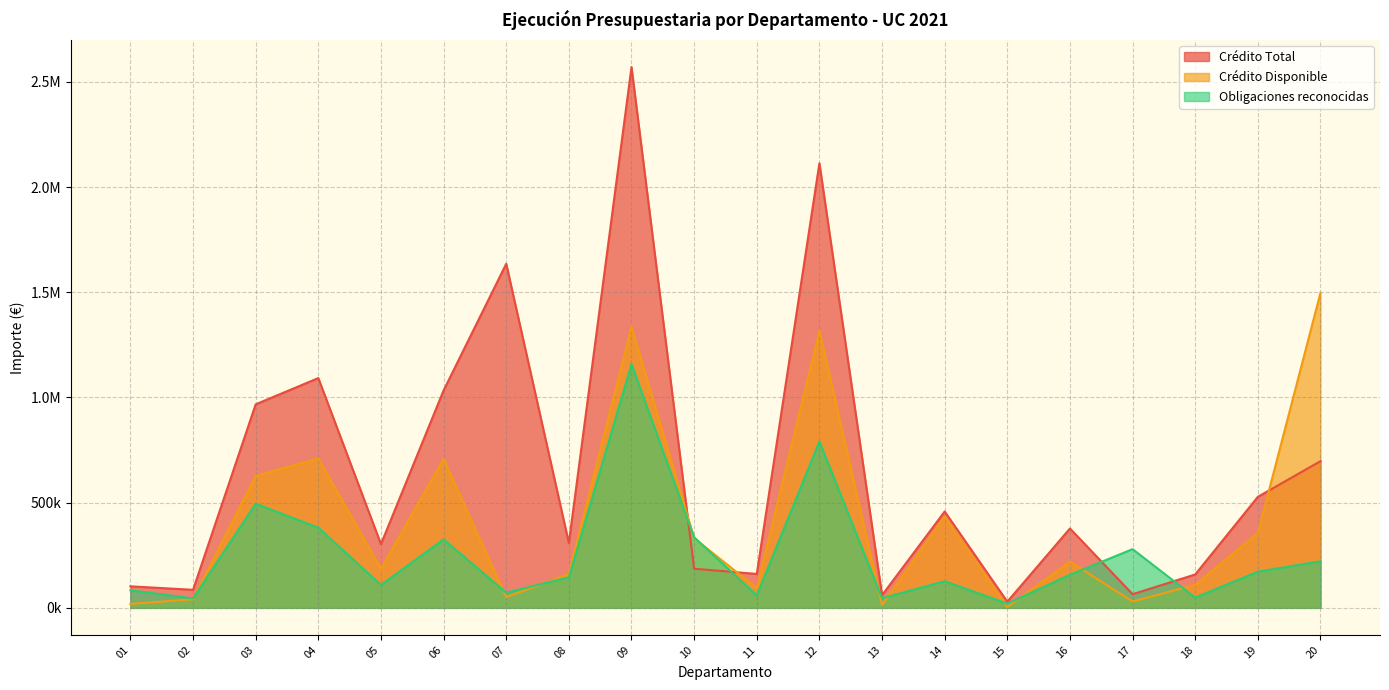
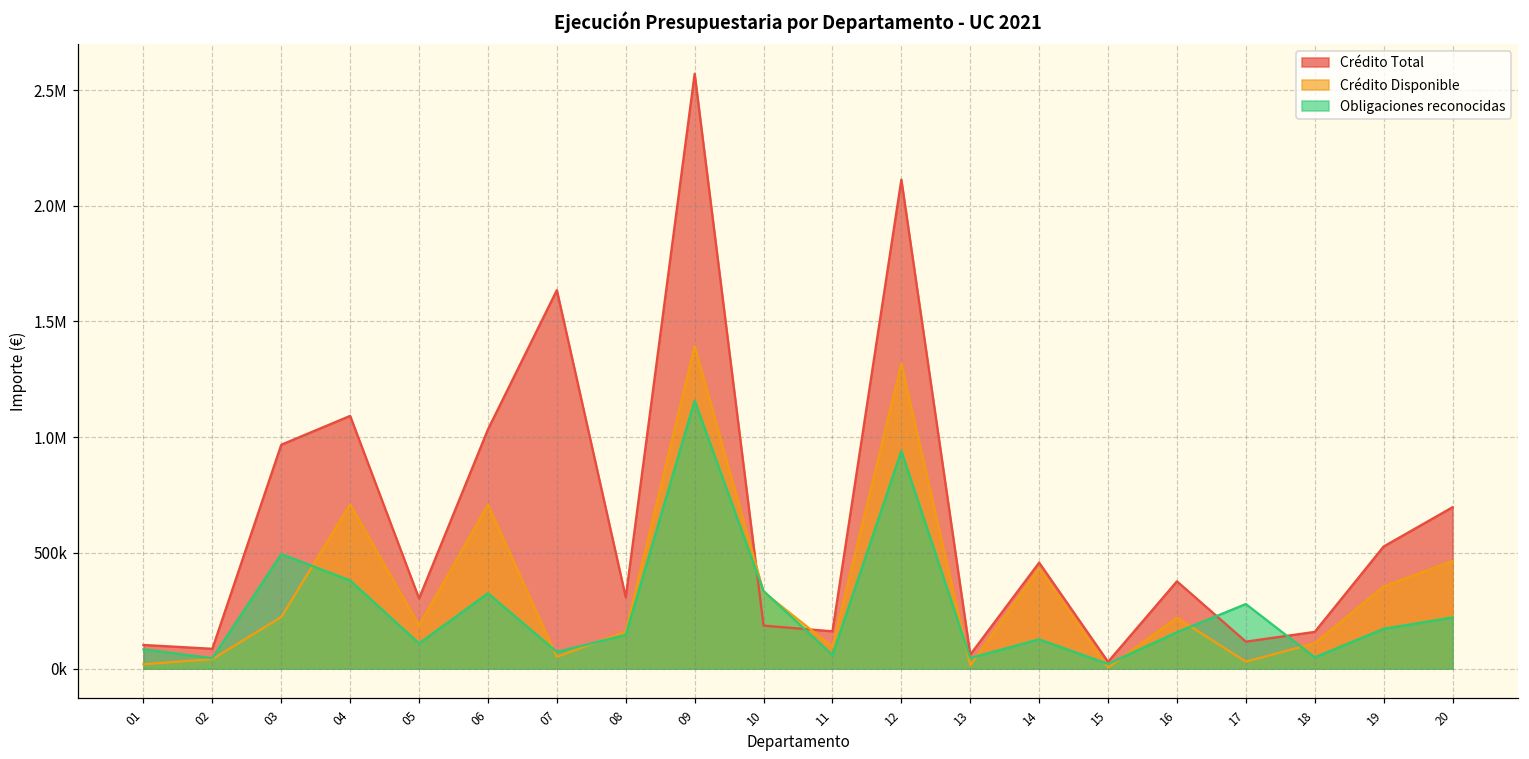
Crédito Disponible, 03: 630000 -> 220000
Crédito Disponible, 09: 1340000 -> 1390000
Obligaciones reconocidas, 12: 790000 -> 940000
Crédito Total, 17: 60000 -> 120000
Crédito Disponible, 20: 1500000 -> 470000
